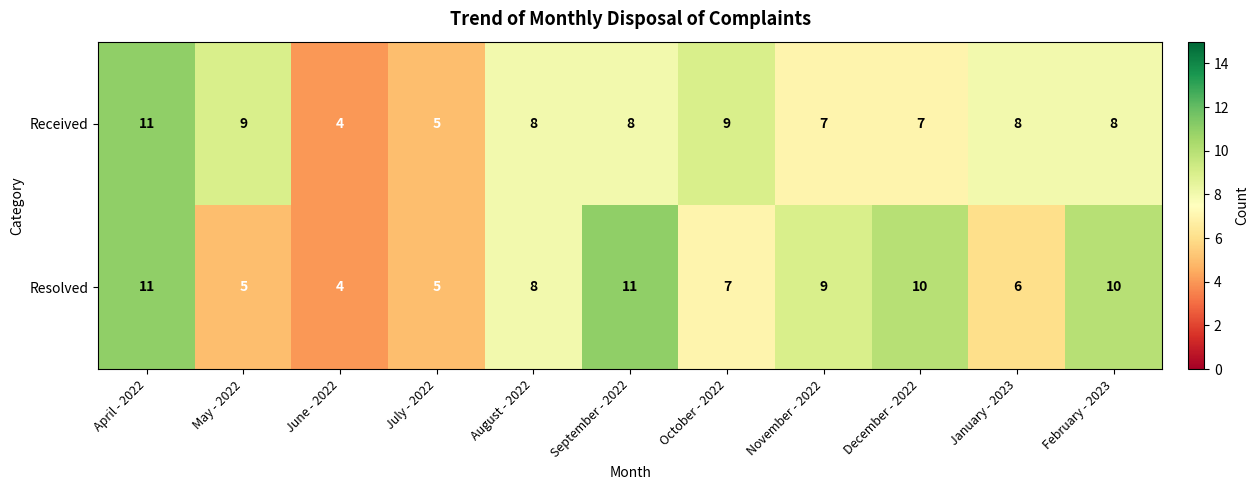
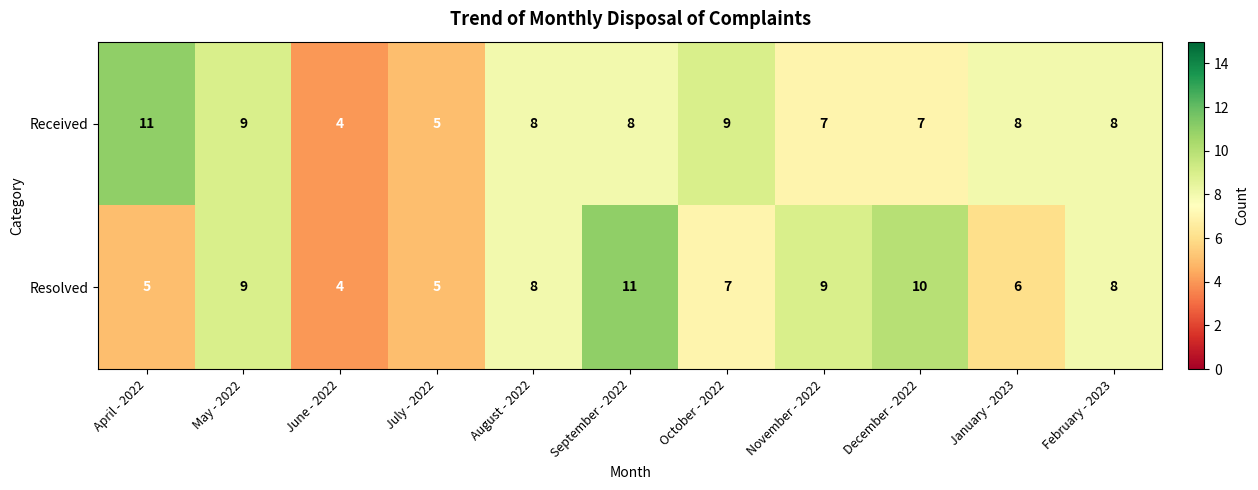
Resolved, April - 2022: 11 -> 5
Resolved, May - 2022: 5 -> 9
Resolved, February - 2023: 10 -> 8
